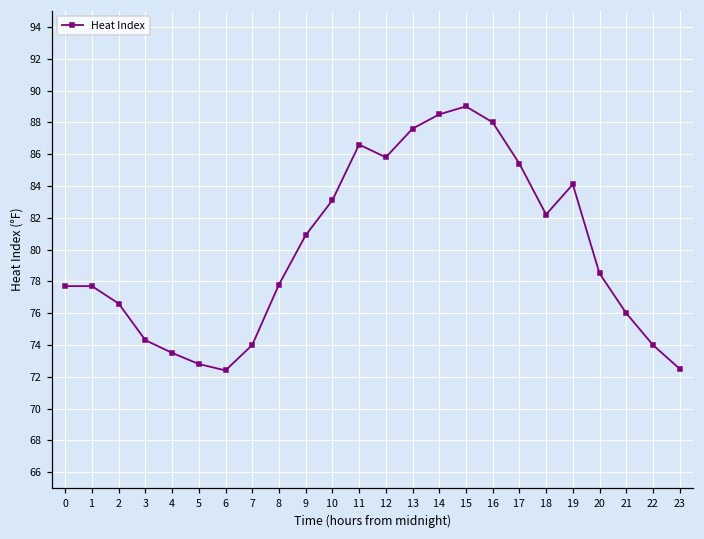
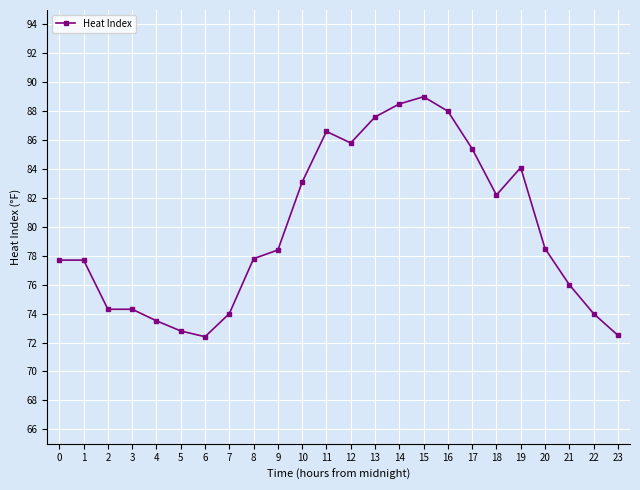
2: 76.6 -> 74.3
9: 80.9 -> 78.4
